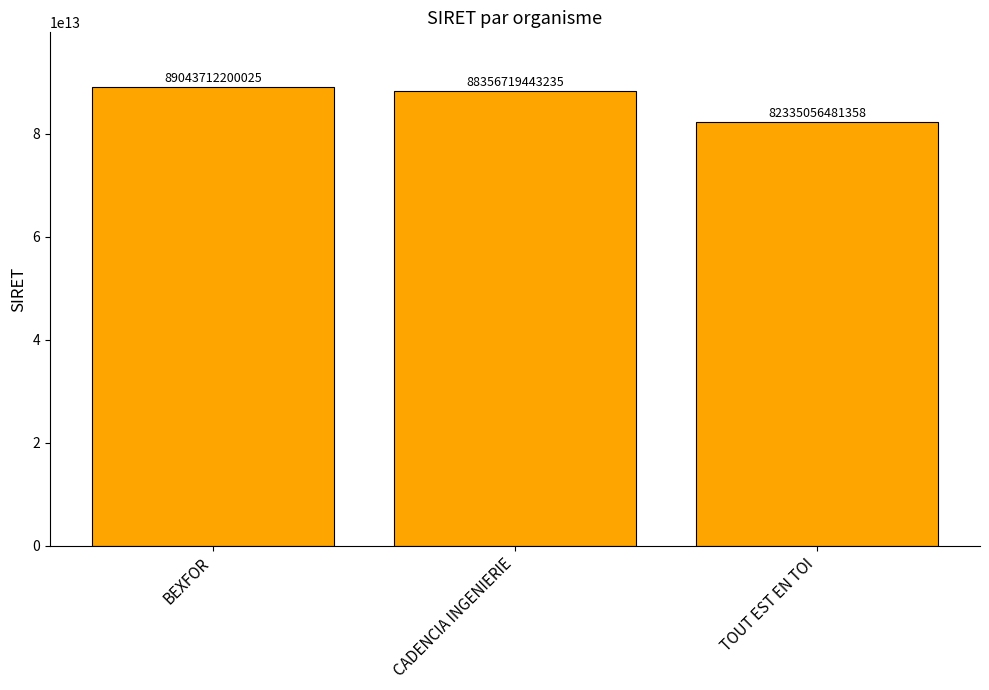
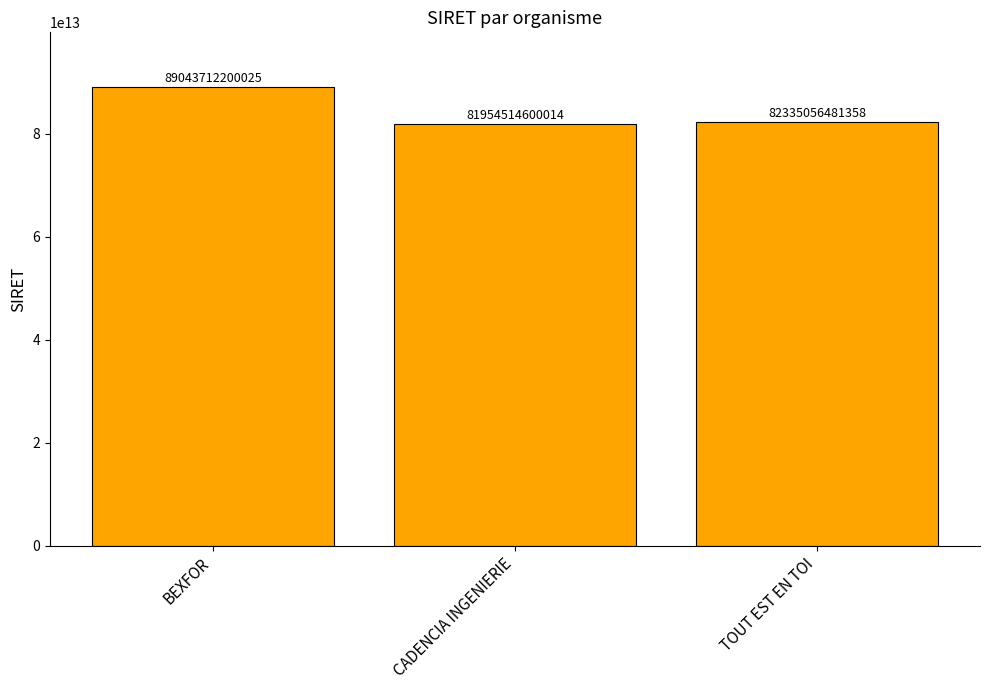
CADENCIA INGENIERIE: 88356719443235 -> 81954514600014
